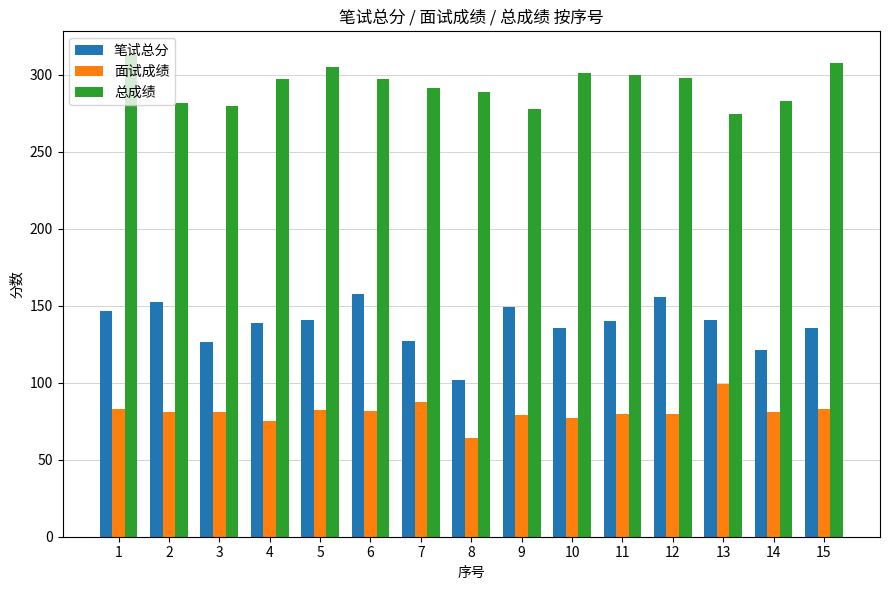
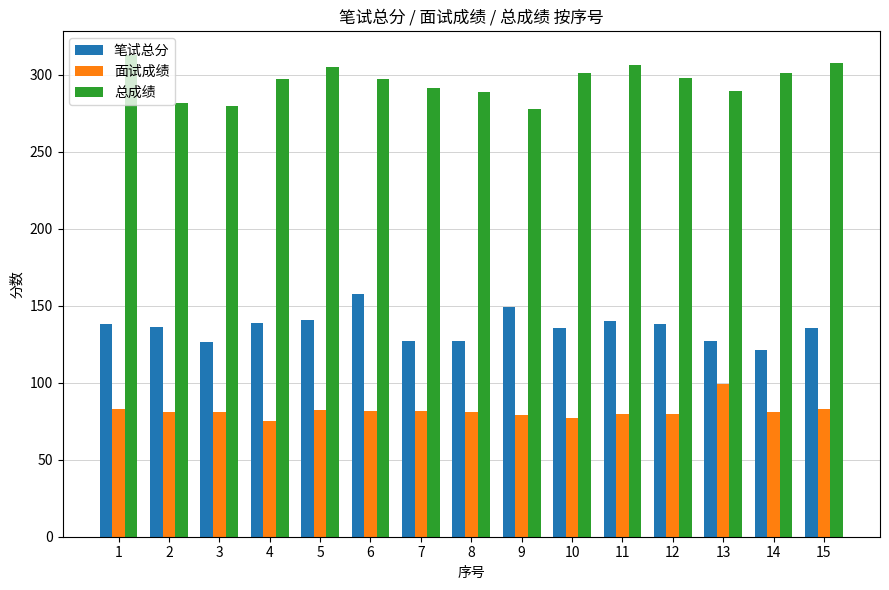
笔试总分, 1: 146 -> 138
笔试总分, 2: 153 -> 136
面试成绩, 7: 87 -> 82
笔试总分, 8: 102 -> 127
面试成绩, 8: 64 -> 81
总成绩, 11: 300 -> 306
笔试总分, 12: 156 -> 138
笔试总分, 13: 141 -> 127
总成绩, 13: 275 -> 290
总成绩, 14: 283 -> 301
